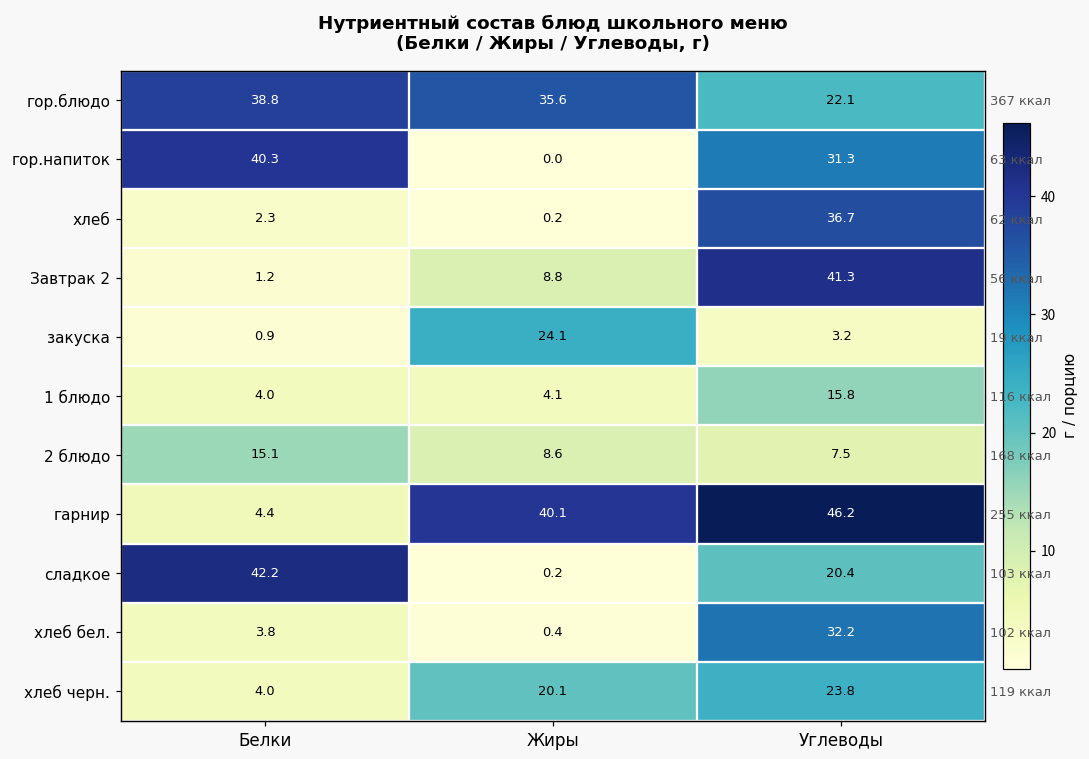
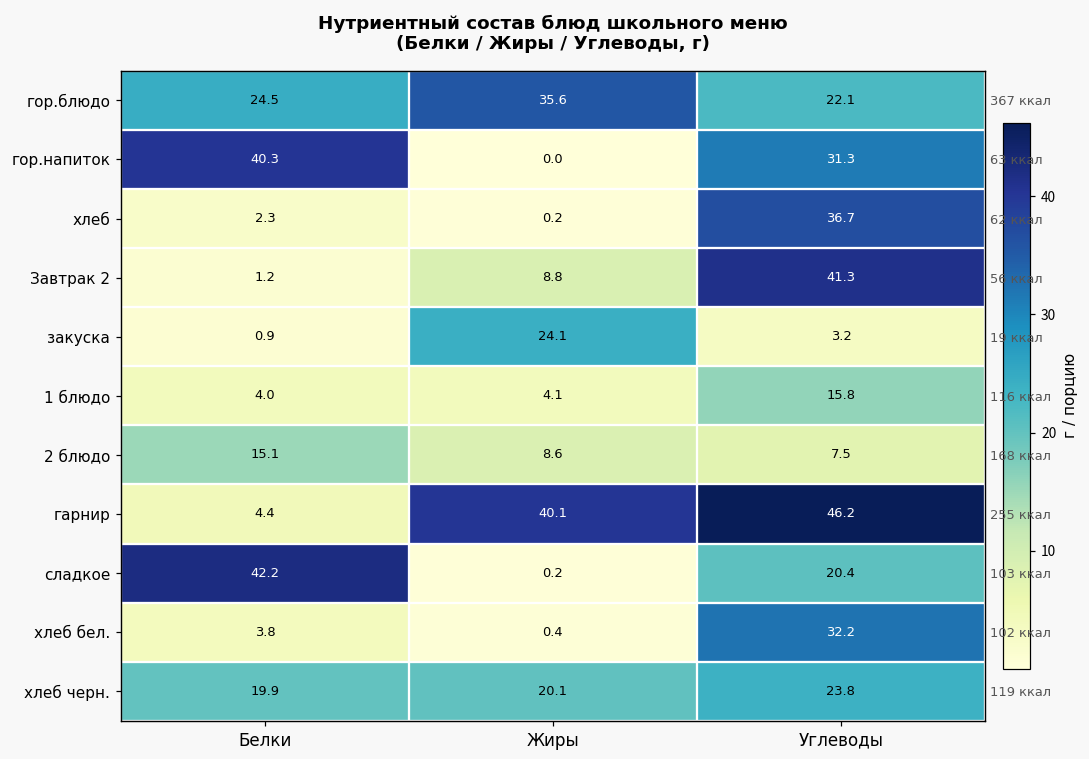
гор.блюдо, Белки: 38.8 -> 24.5
хлеб черн., Белки: 4.0 -> 19.9
